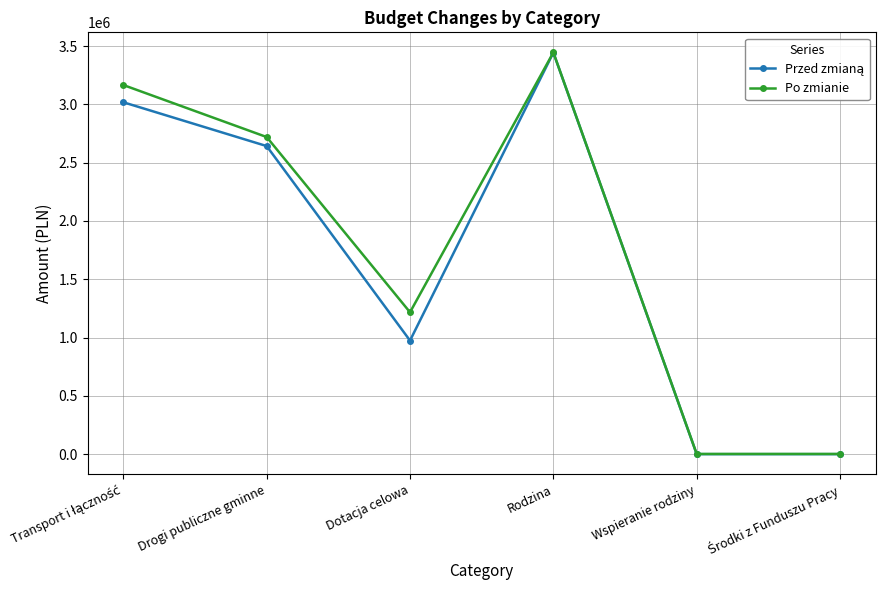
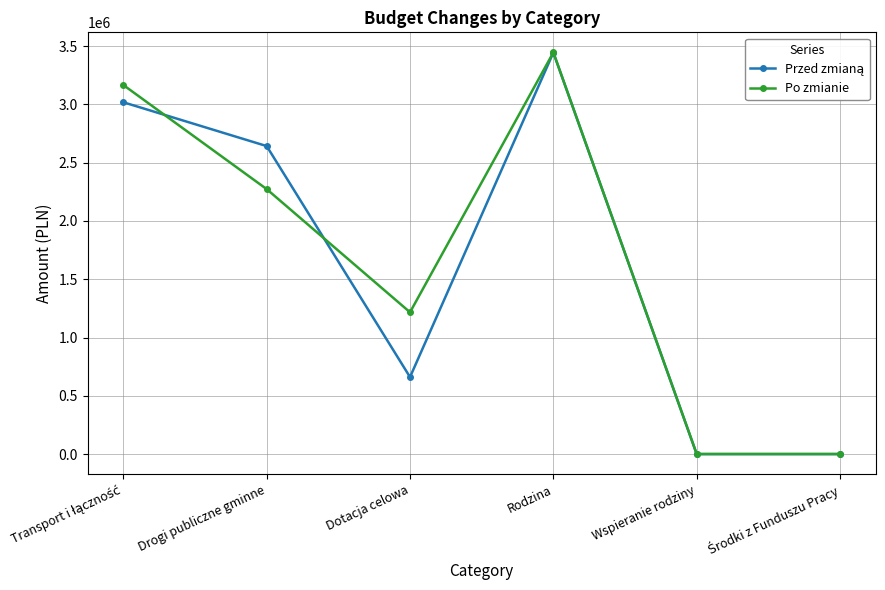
Po zmianie, Drogi publiczne gminne: 2720000 -> 2270000
Przed zmianą, Dotacja celowa: 970000 -> 660000
